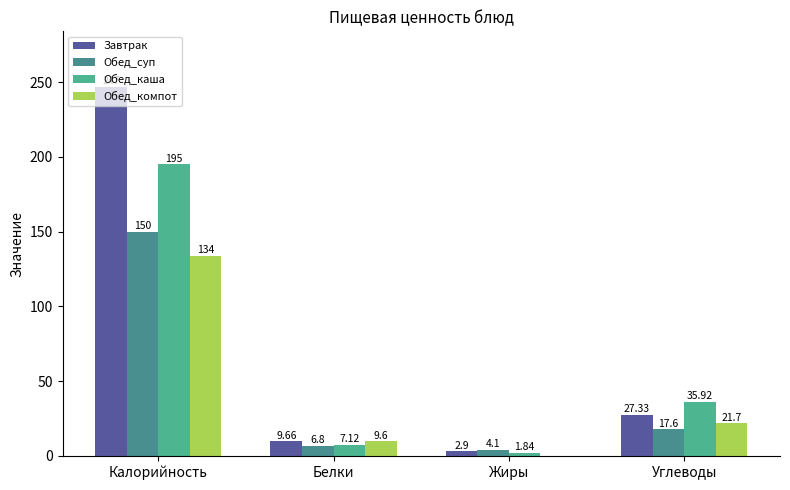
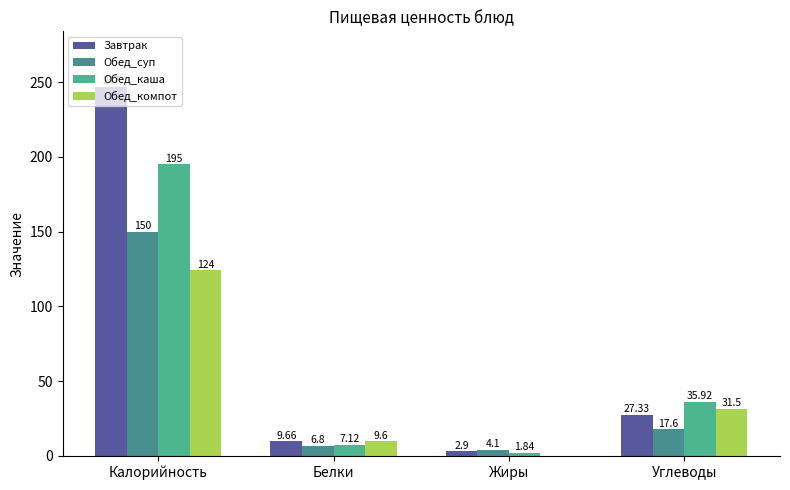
Обед_компот, Калорийность: 134 -> 124
Обед_компот, Углеводы: 21.7 -> 31.5
